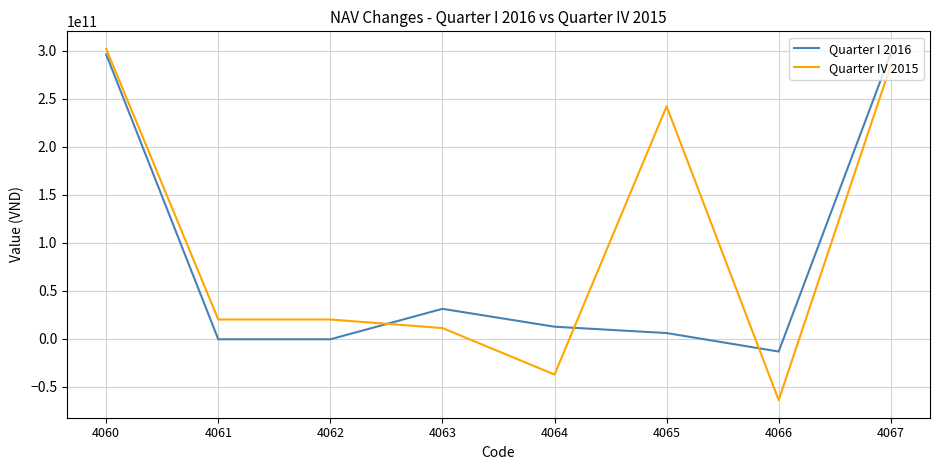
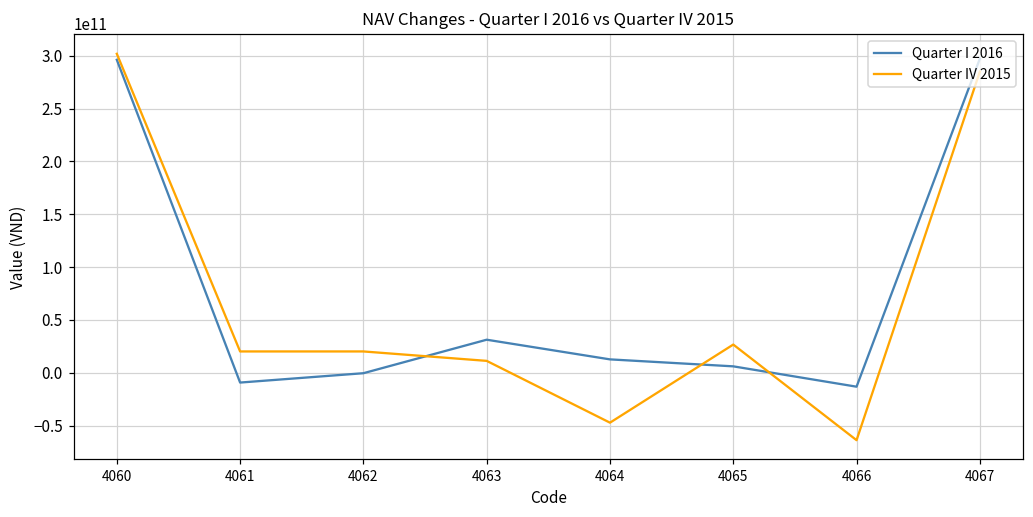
Quarter I 2016, 4061: 0 -> -10000000000
Quarter IV 2015, 4064: -40000000000 -> -50000000000
Quarter IV 2015, 4065: 240000000000 -> 30000000000
